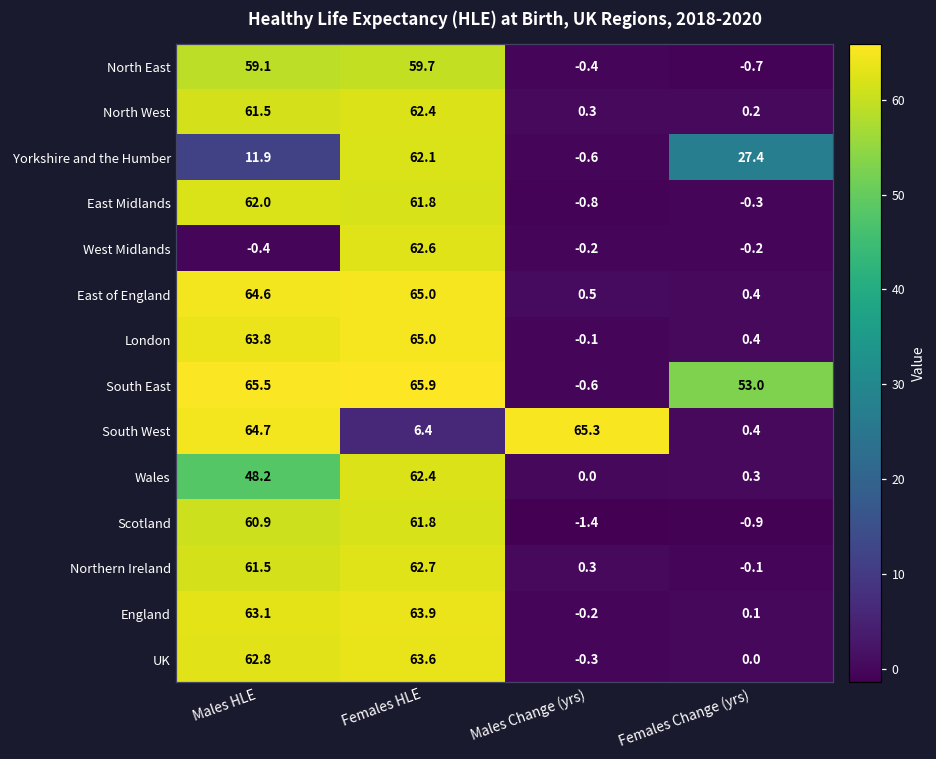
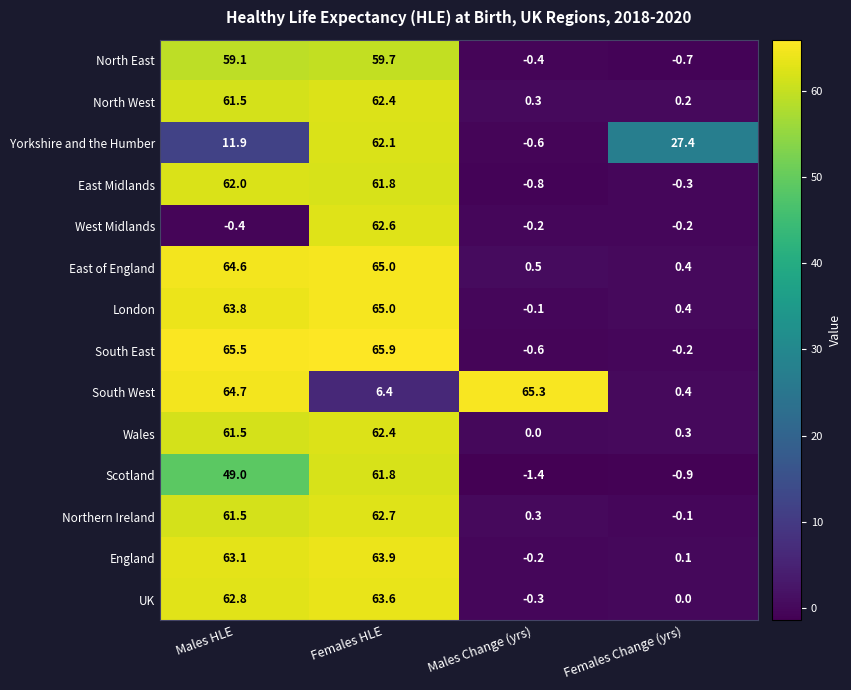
South East, Females Change (yrs): 53.0 -> -0.2
Wales, Males HLE: 48.2 -> 61.5
Scotland, Males HLE: 60.9 -> 49.0
